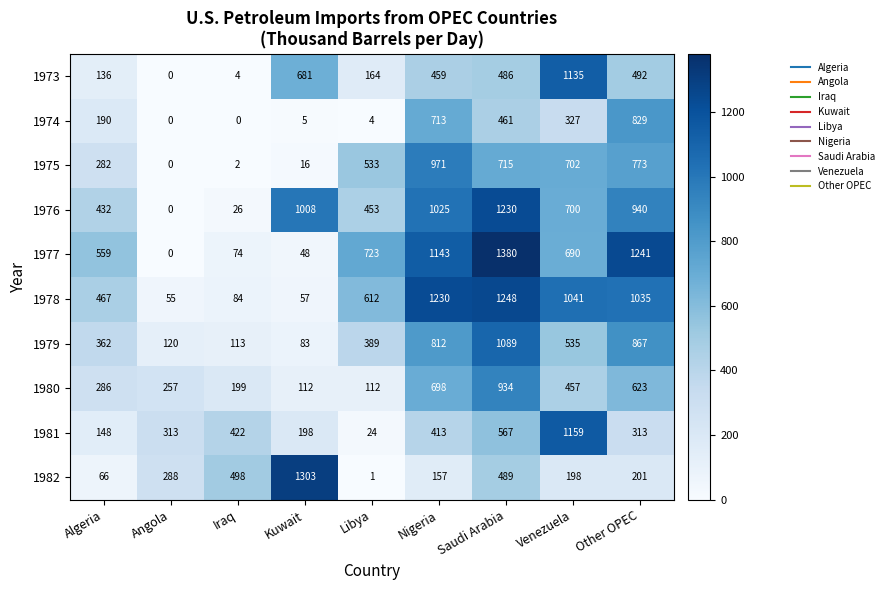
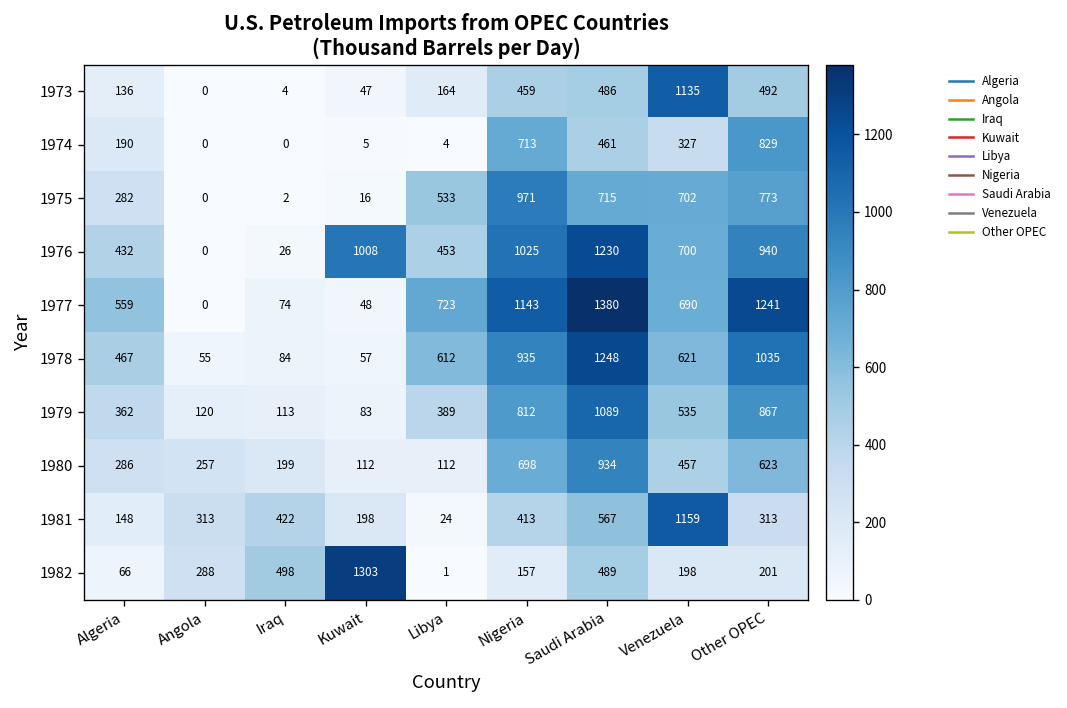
1973, Kuwait: 681 -> 47
1978, Nigeria: 1230 -> 935
1978, Venezuela: 1041 -> 621
